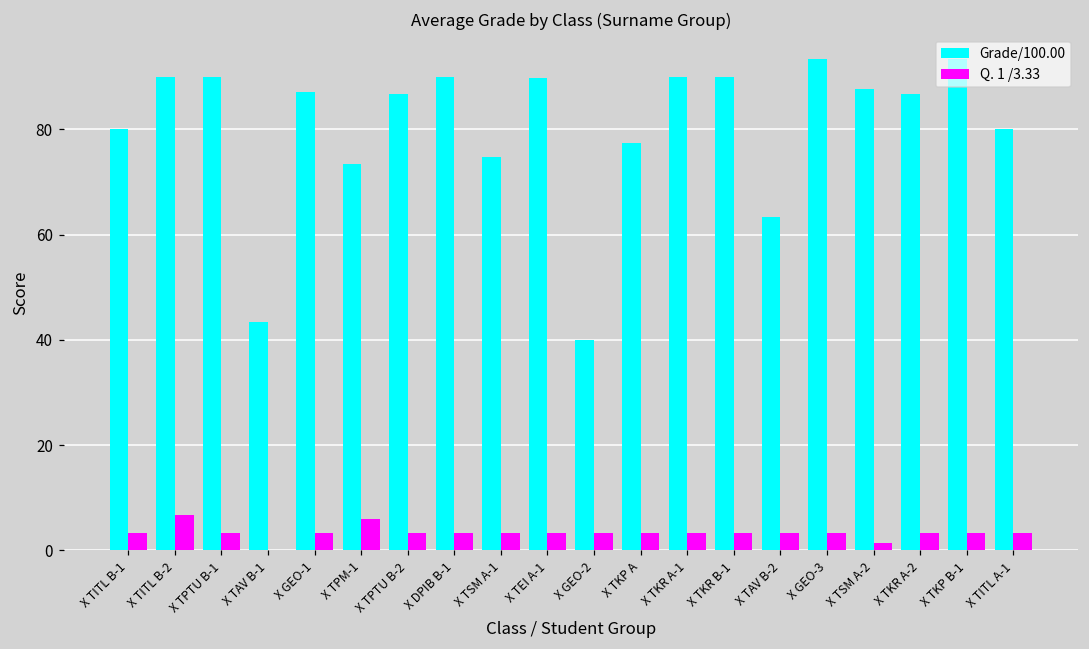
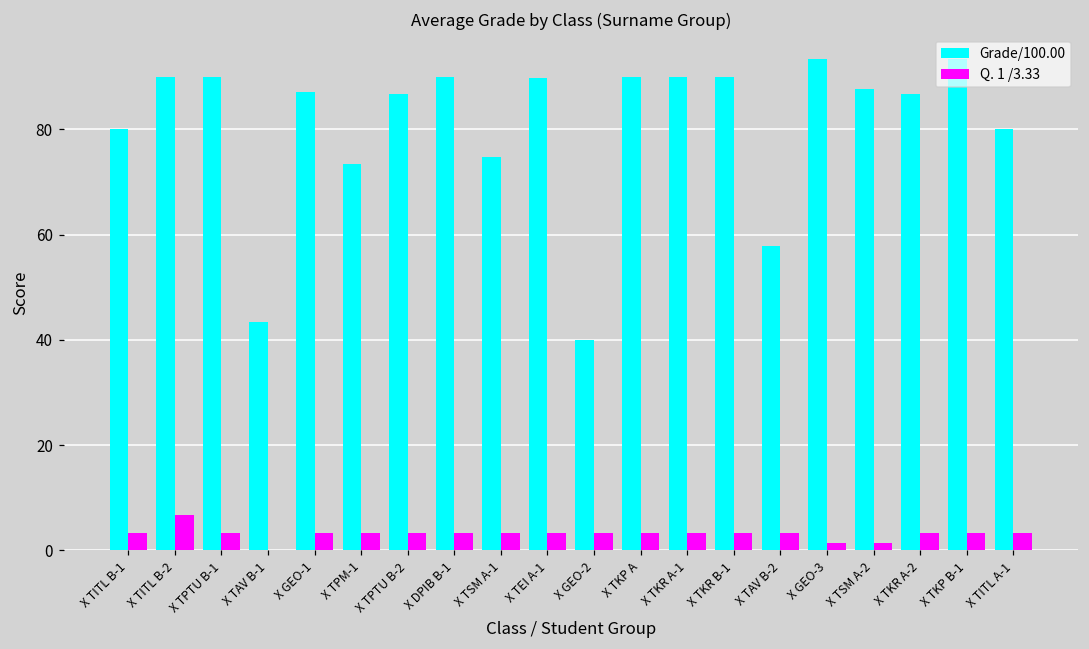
Q. 1 /3.33, X TPM-1: 6 -> 3
Grade/100.00, X TKP A: 78 -> 90
Grade/100.00, X TAV B-2: 63 -> 58
Q. 1 /3.33, X GEO-3: 3 -> 1
